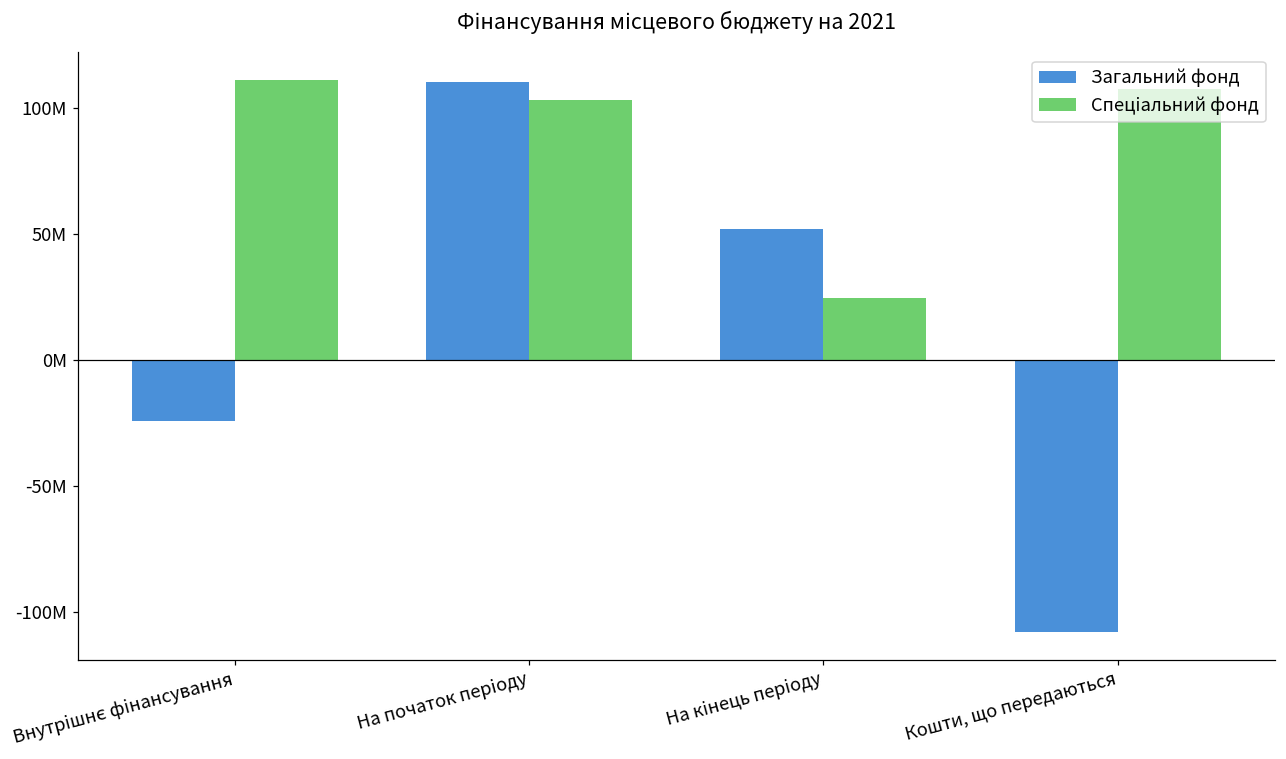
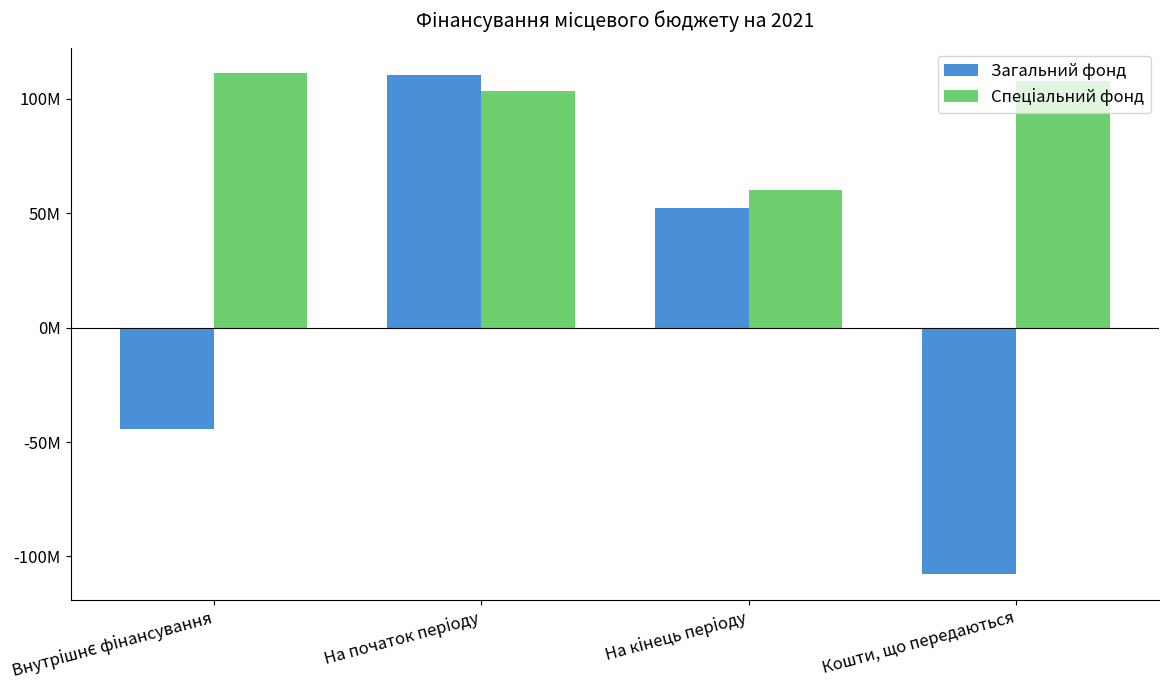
Загальний фонд, Внутрішнє фінансування: -24000000 -> -44000000
Спеціальний фонд, На кінець періоду: 25000000 -> 60000000
